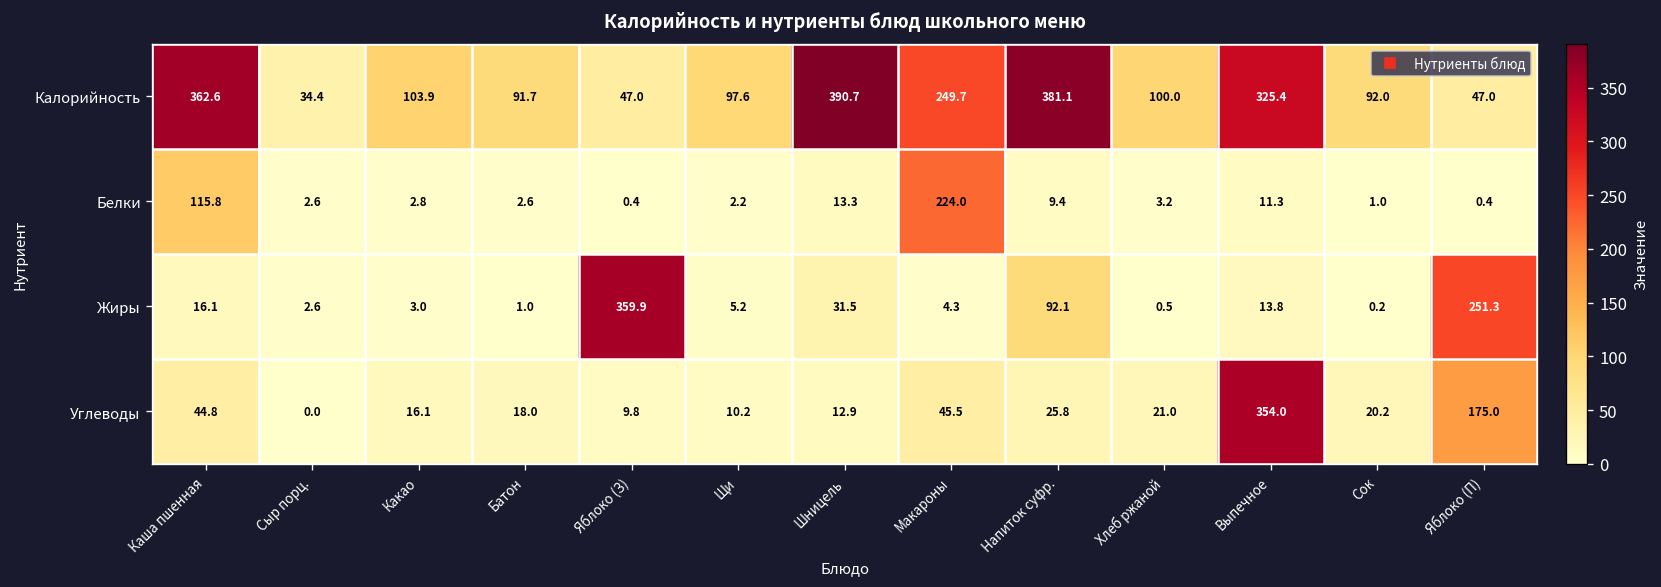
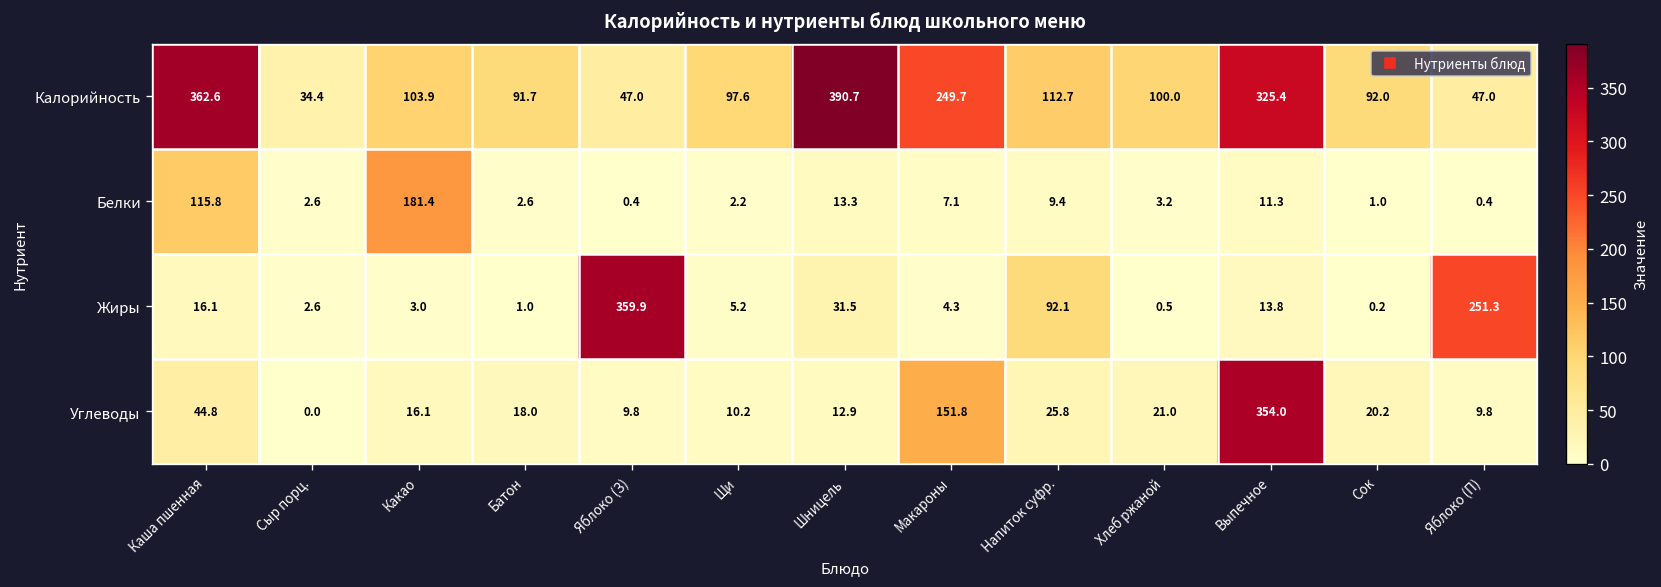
Калорийность, Напиток суфр.: 381.1 -> 112.7
Белки, Какао: 2.8 -> 181.4
Белки, Макароны: 224.0 -> 7.1
Углеводы, Макароны: 45.5 -> 151.8
Углеводы, Яблоко (П): 175.0 -> 9.8
